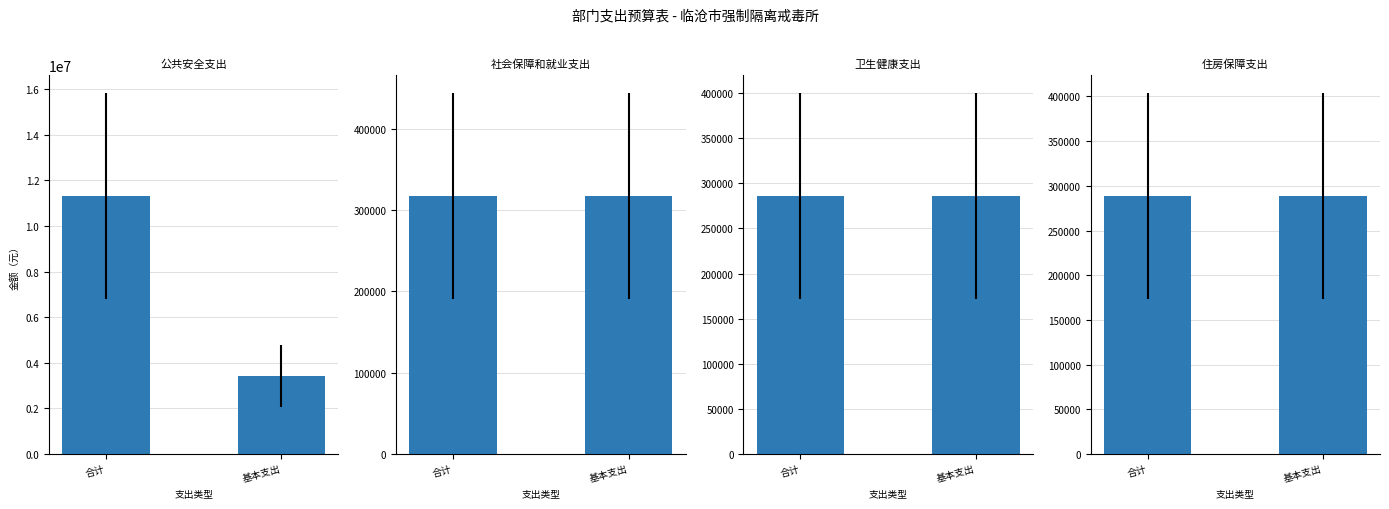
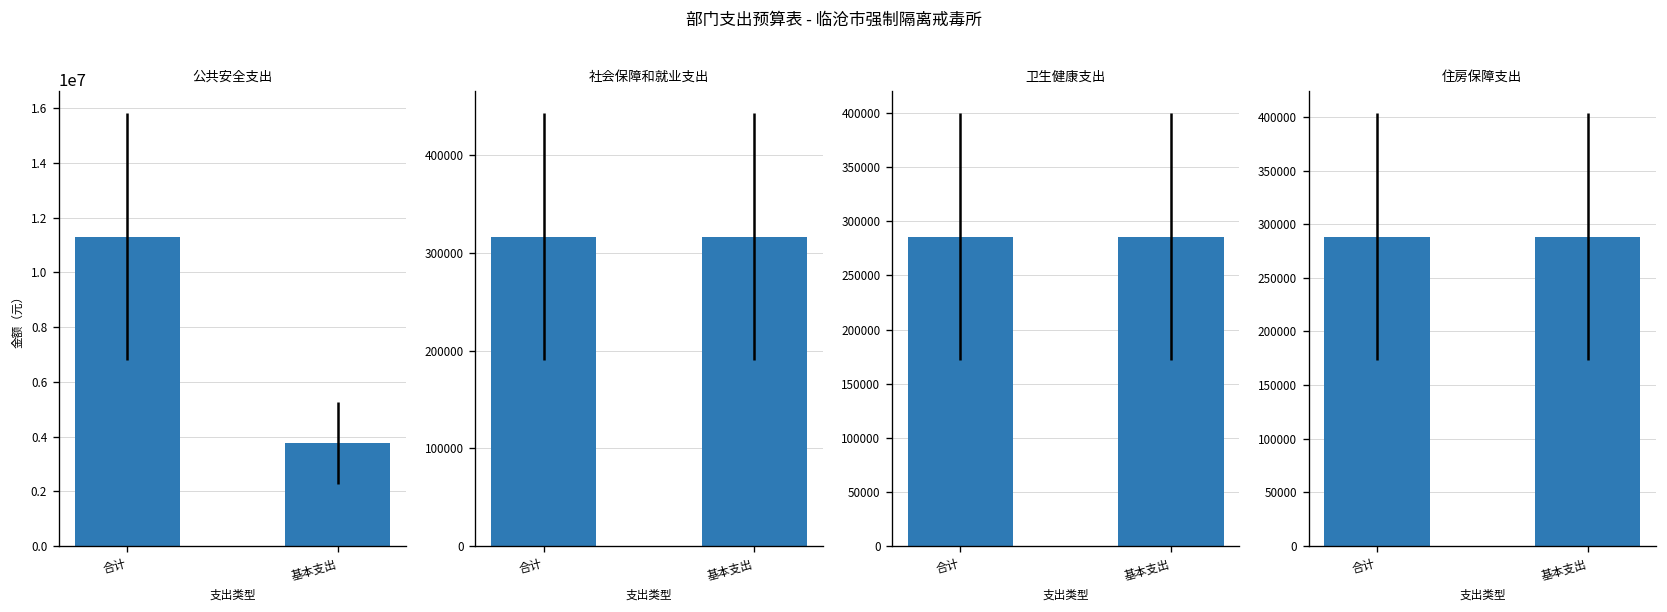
公共安全支出, 基本支出: 3400000 -> 3800000
